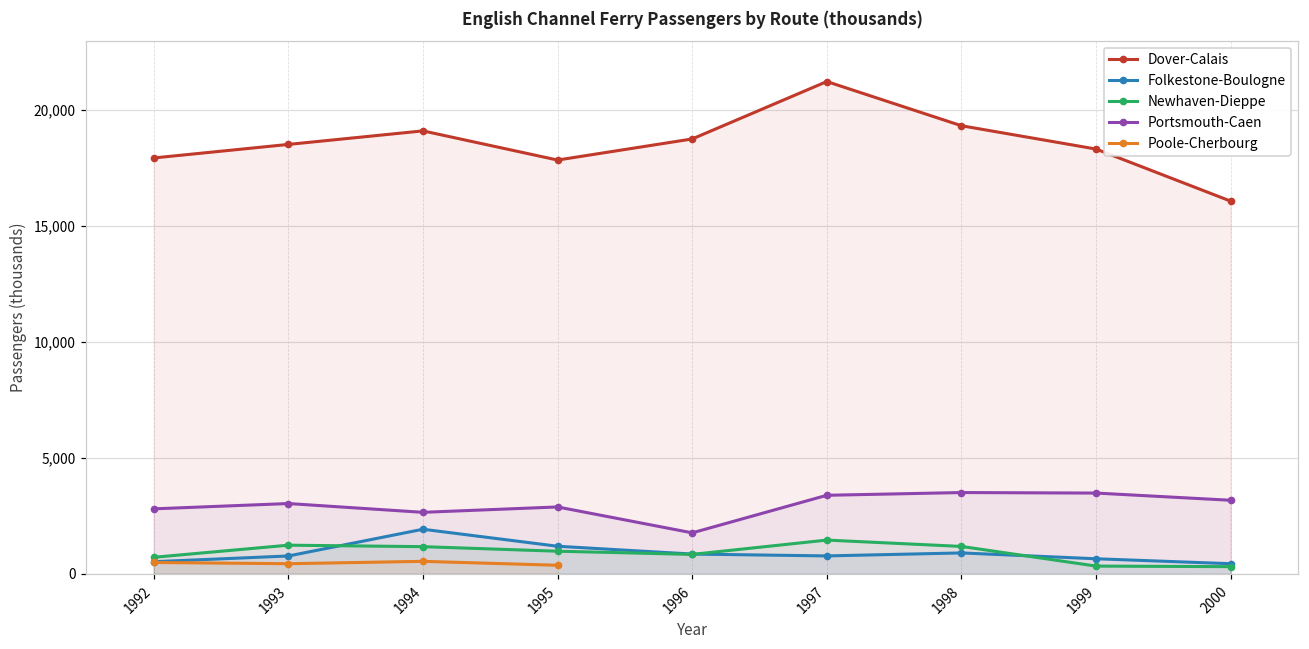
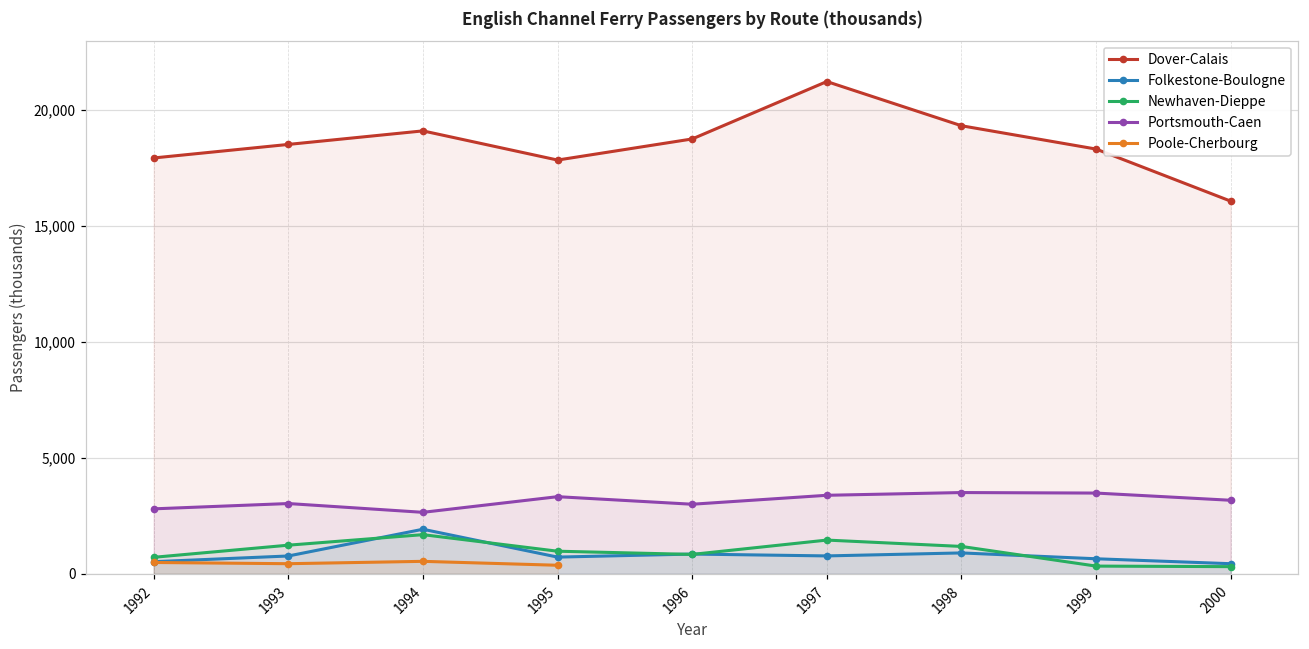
Newhaven-Dieppe, 1994: 1,200 -> 1,700
Folkestone-Boulogne, 1995: 1,200 -> 700
Portsmouth-Caen, 1995: 2,900 -> 3,300
Portsmouth-Caen, 1996: 1,800 -> 3,000
